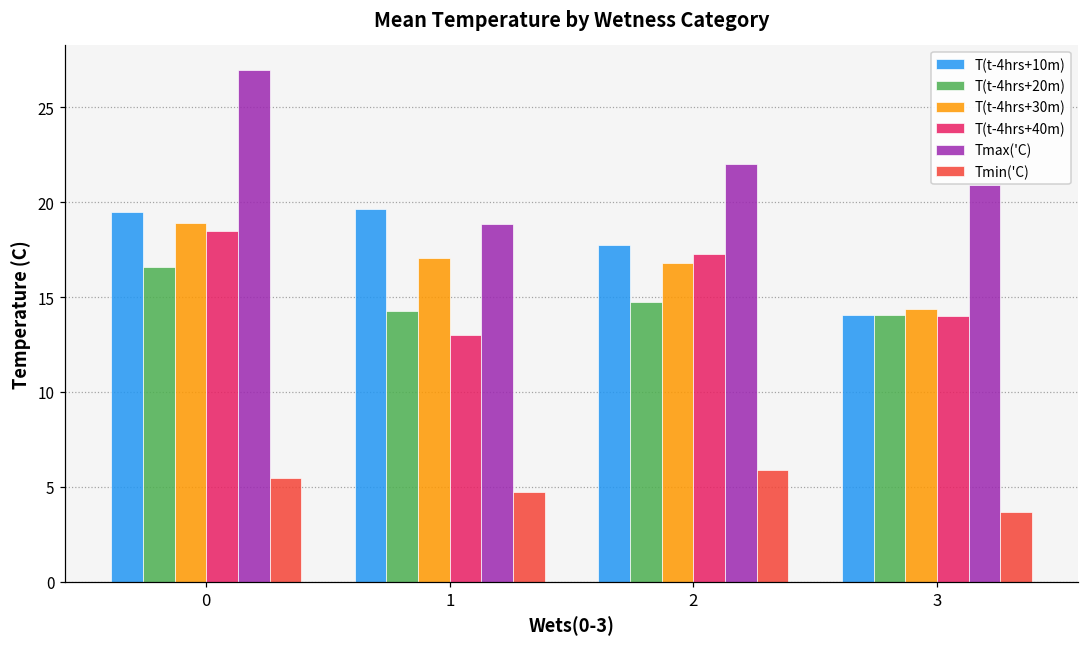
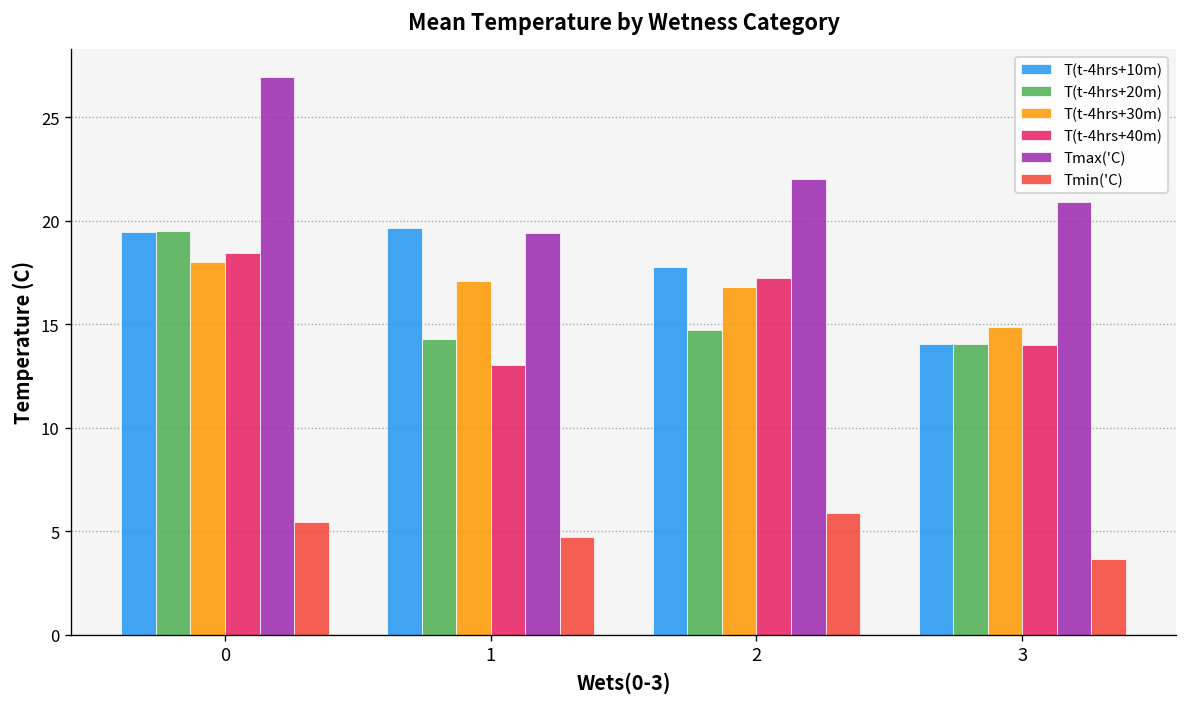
T(t-4hrs+20m), 0: 16.6 -> 19.5
T(t-4hrs+30m), 0: 18.9 -> 18.0
Tmax('C), 1: 18.9 -> 19.4
T(t-4hrs+30m), 3: 14.4 -> 14.9
